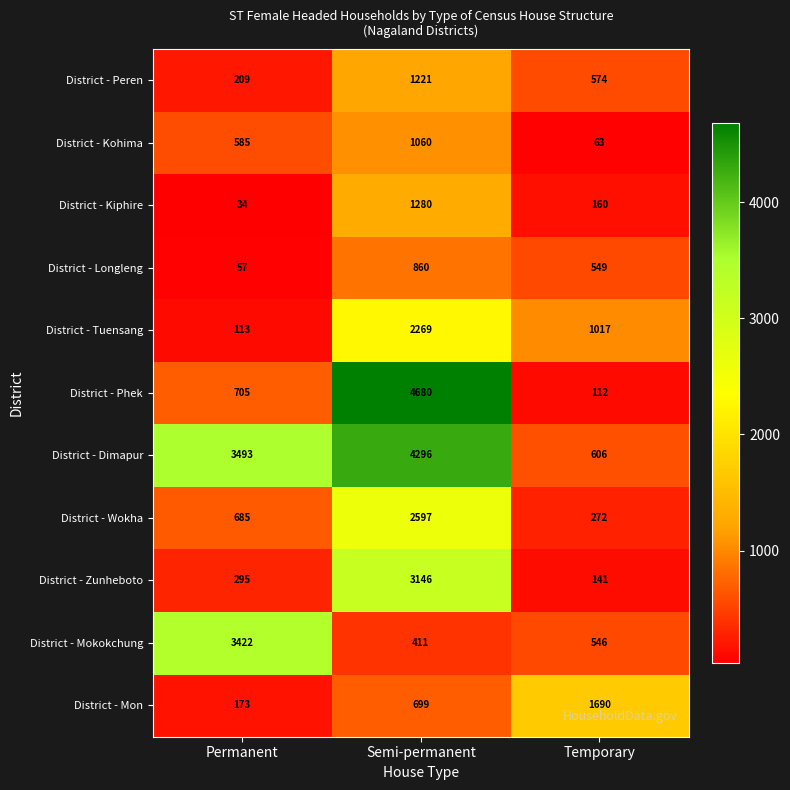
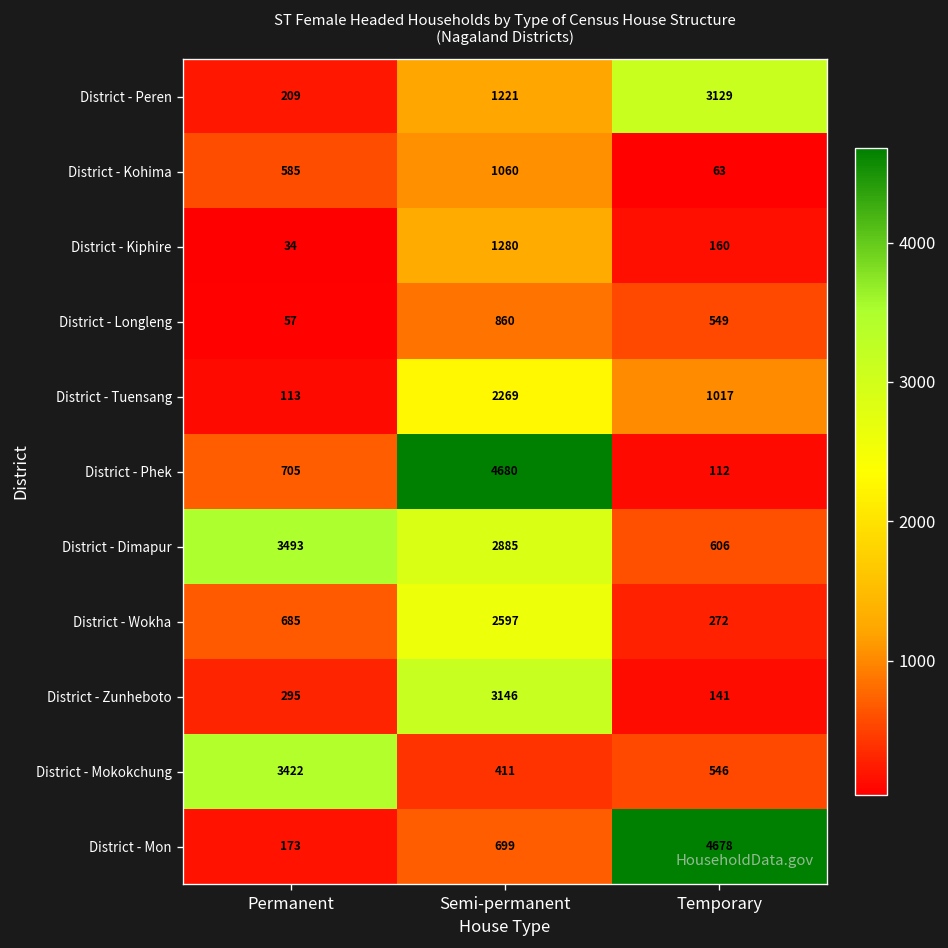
District - Peren, Temporary: 574 -> 3129
District - Dimapur, Semi-permanent: 4296 -> 2885
District - Mon, Temporary: 1690 -> 4678
